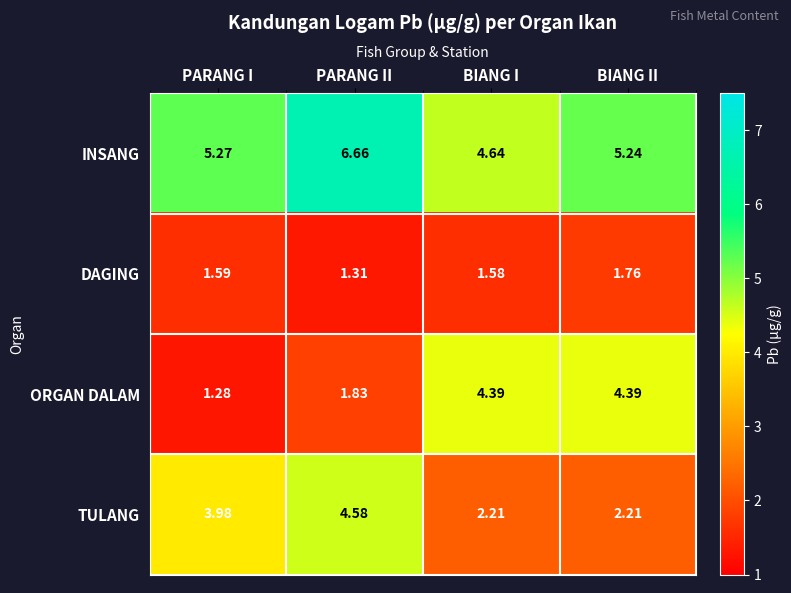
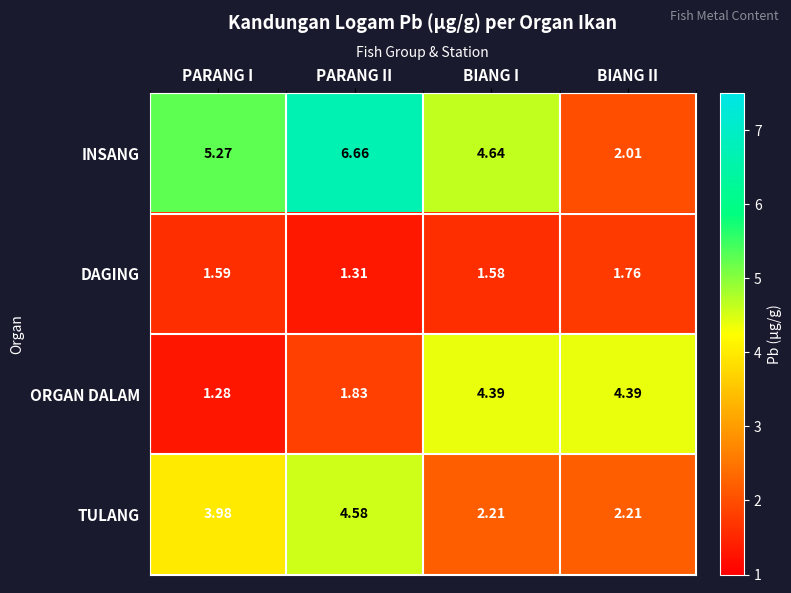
INSANG, BIANG II: 5.24 -> 2.01
